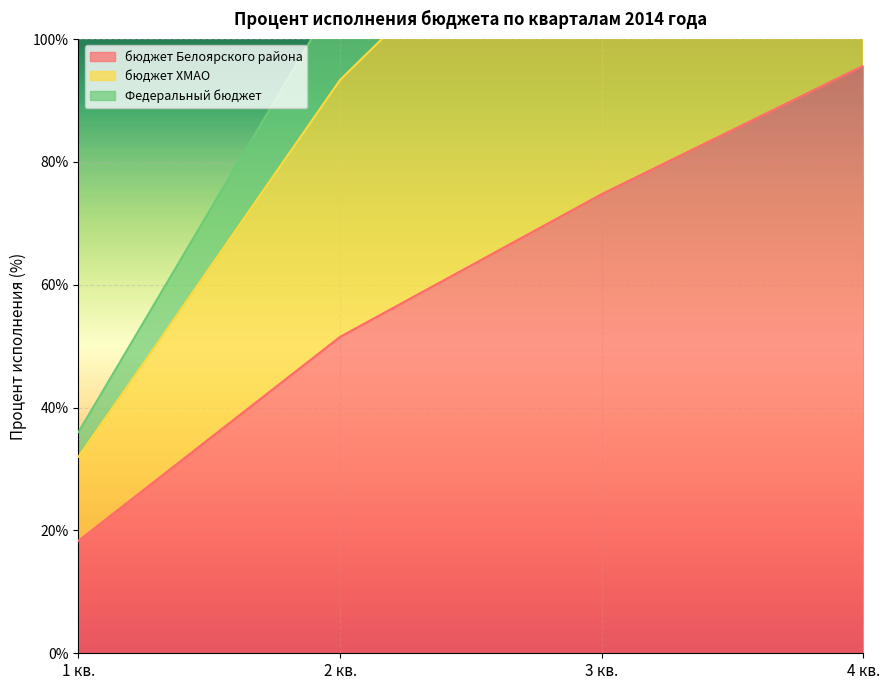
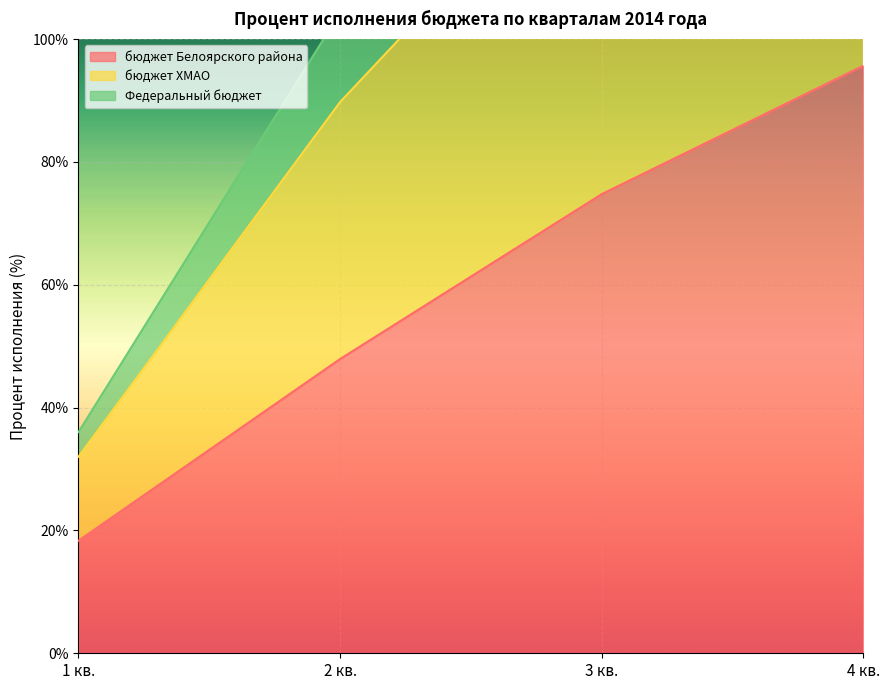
бюджет Белоярского района, 2 кв.: 52% -> 48%
